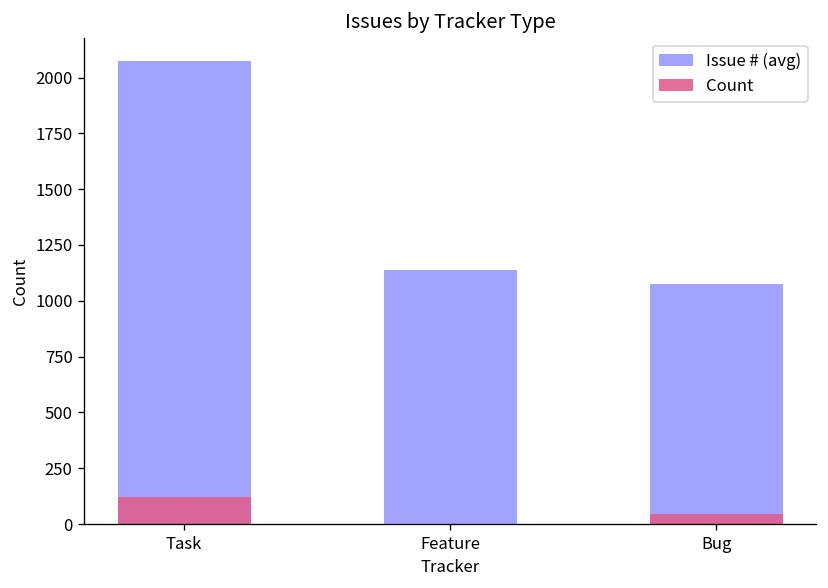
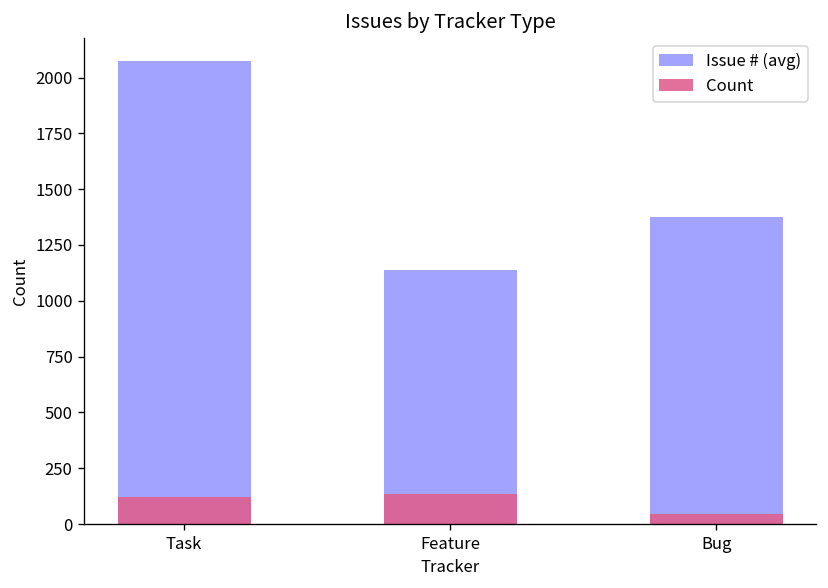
Count, Feature: 0 -> 140
Issue # (avg), Bug: 1070 -> 1380
